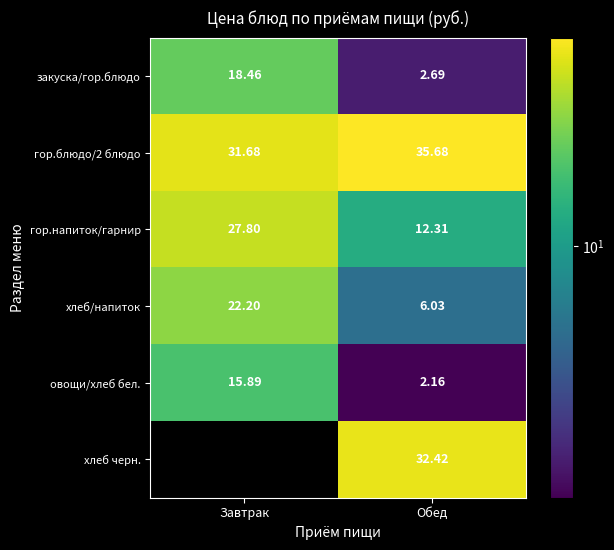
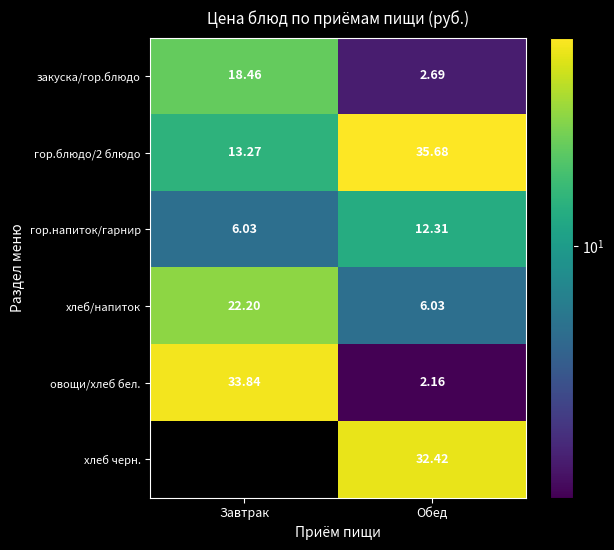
гор.блюдо/2 блюдо, Завтрак: 31.68 -> 13.27
гор.напиток/гарнир, Завтрак: 27.80 -> 6.03
овощи/хлеб бел., Завтрак: 15.89 -> 33.84
